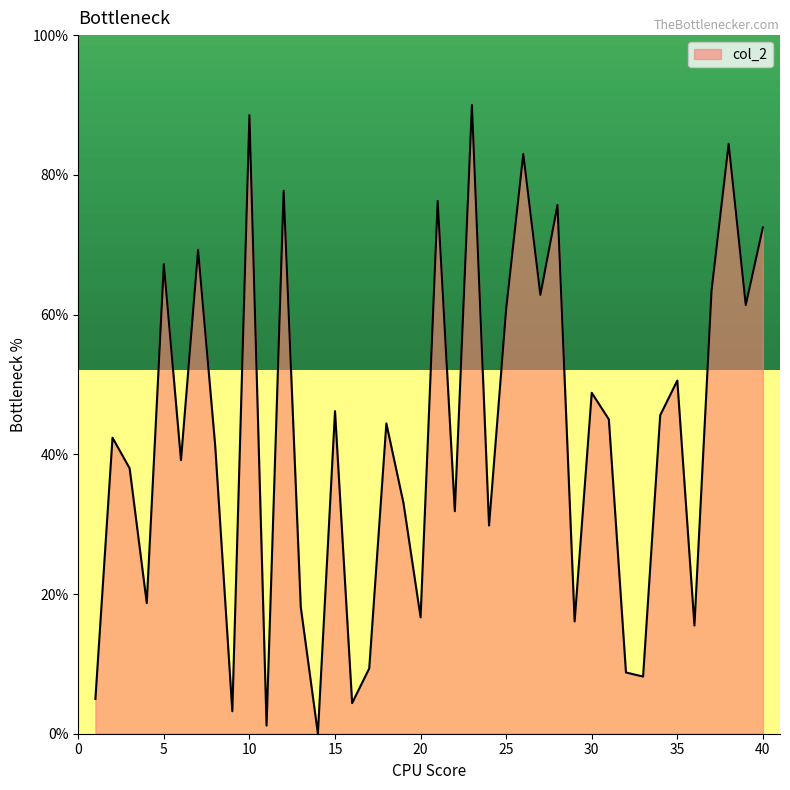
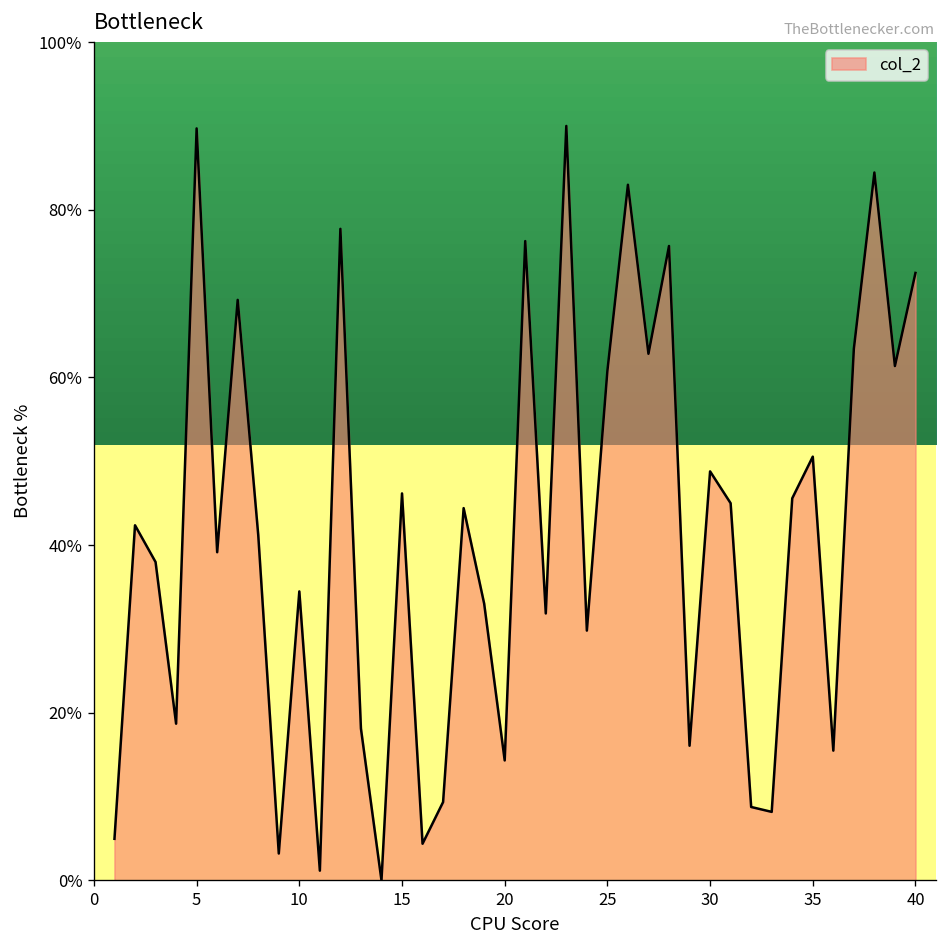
5: 67% -> 90%
10: 89% -> 34%
20: 17% -> 14%
